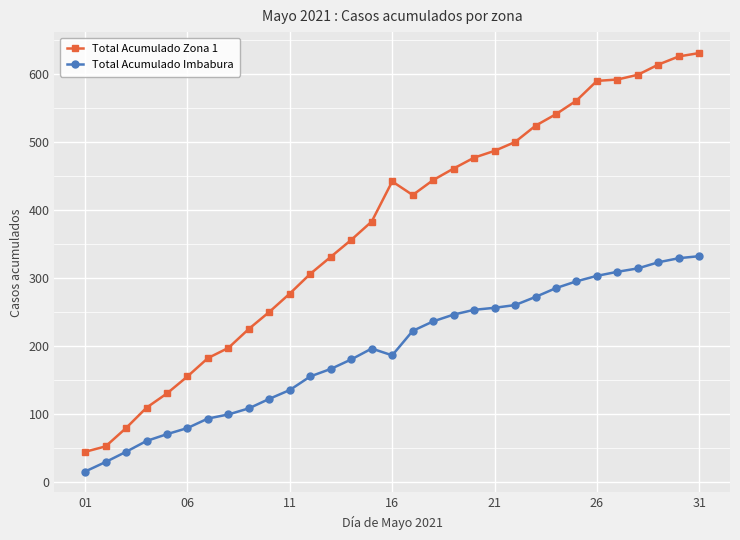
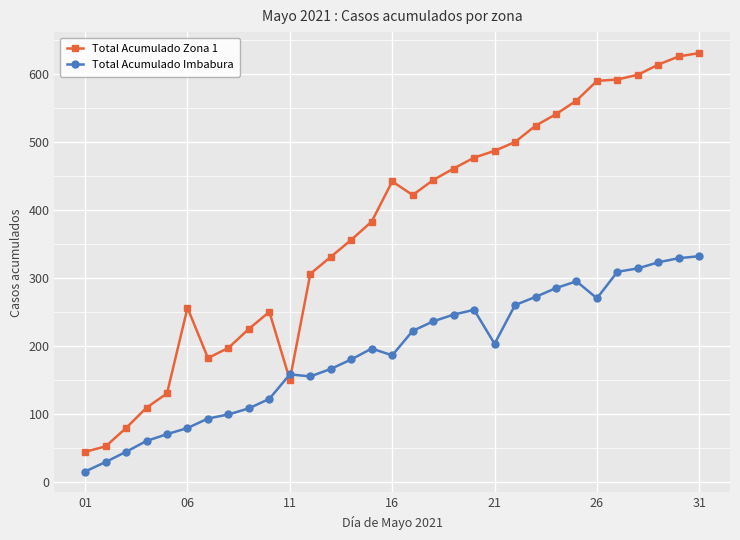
Total Acumulado Zona 1, 06: 160 -> 260
Total Acumulado Zona 1, 11: 280 -> 150
Total Acumulado Imbabura, 11: 140 -> 160
Total Acumulado Imbabura, 21: 260 -> 200
Total Acumulado Imbabura, 26: 300 -> 270
